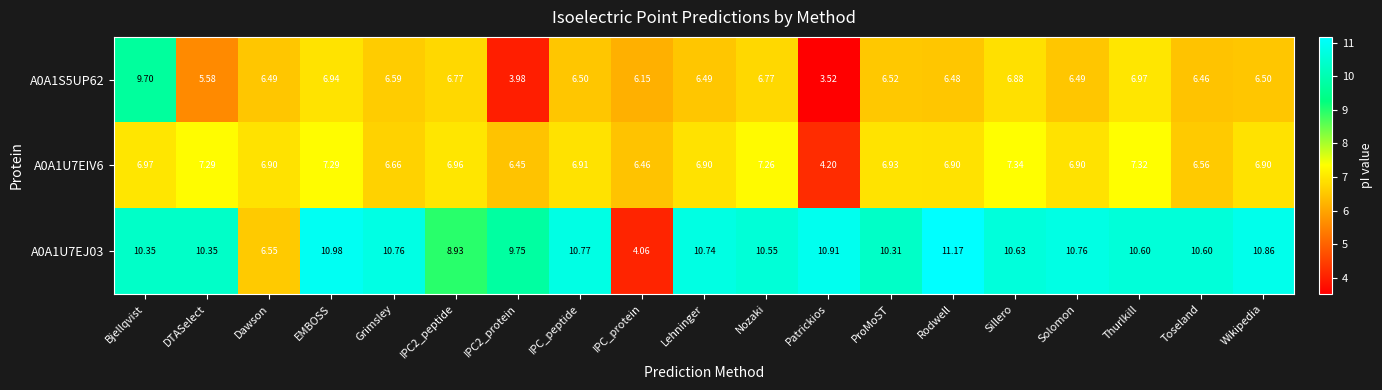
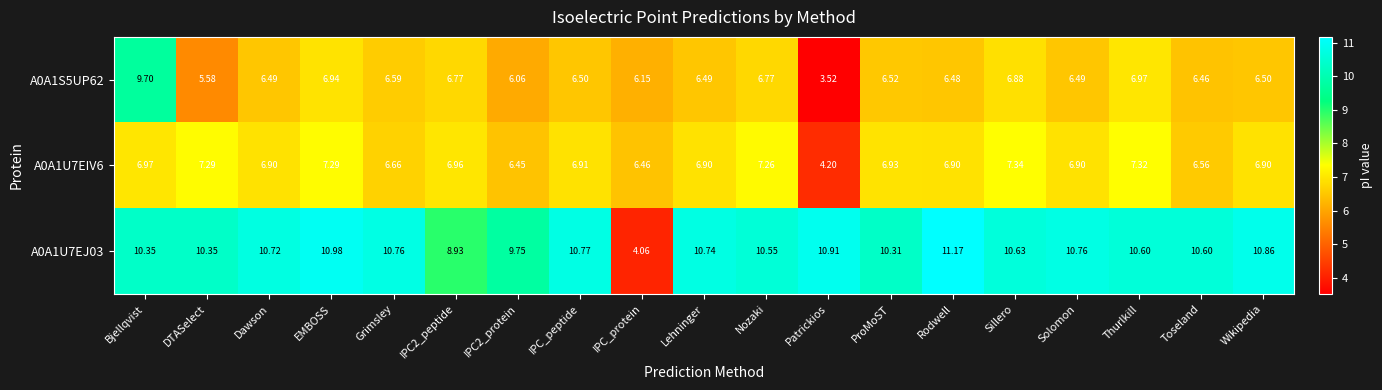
A0A1S5UP62, IPC2_protein: 3.98 -> 6.06
A0A1U7EJ03, Dawson: 6.55 -> 10.72
